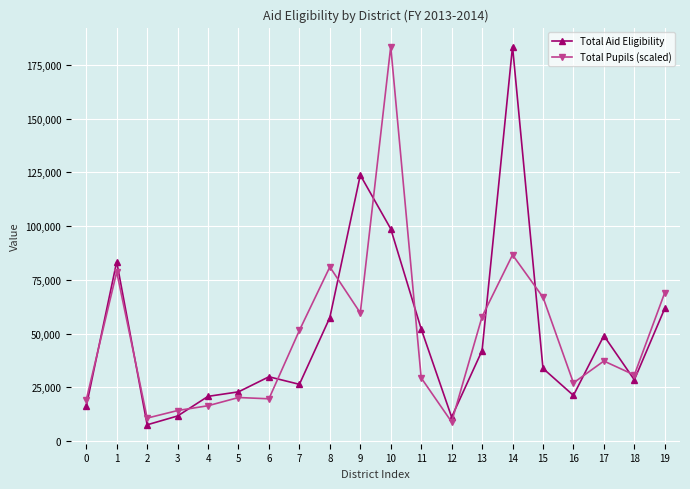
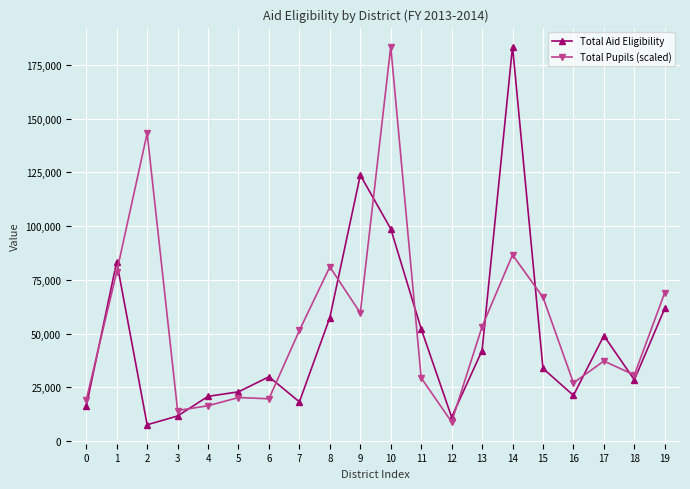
Total Pupils (scaled), 2: 11,000 -> 143,000
Total Aid Eligibility, 7: 26,000 -> 18,000
Total Pupils (scaled), 13: 58,000 -> 53,000
